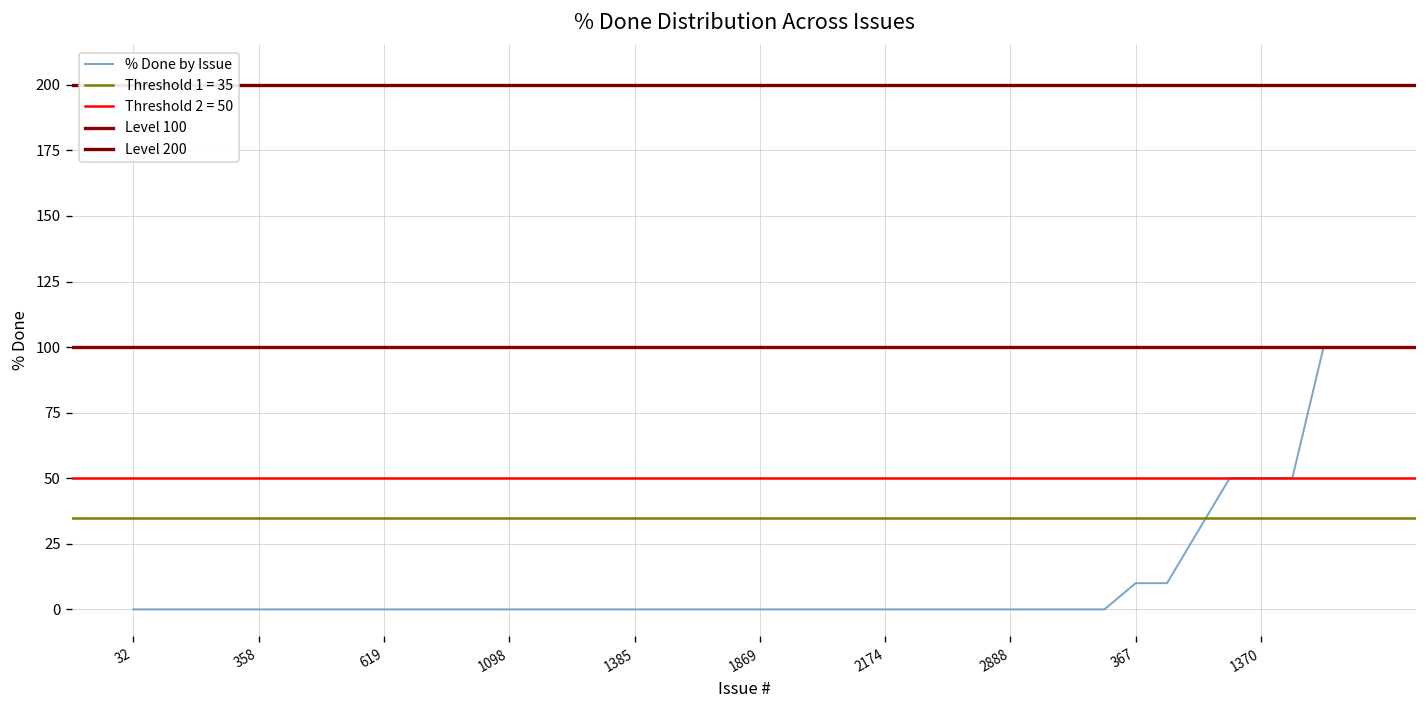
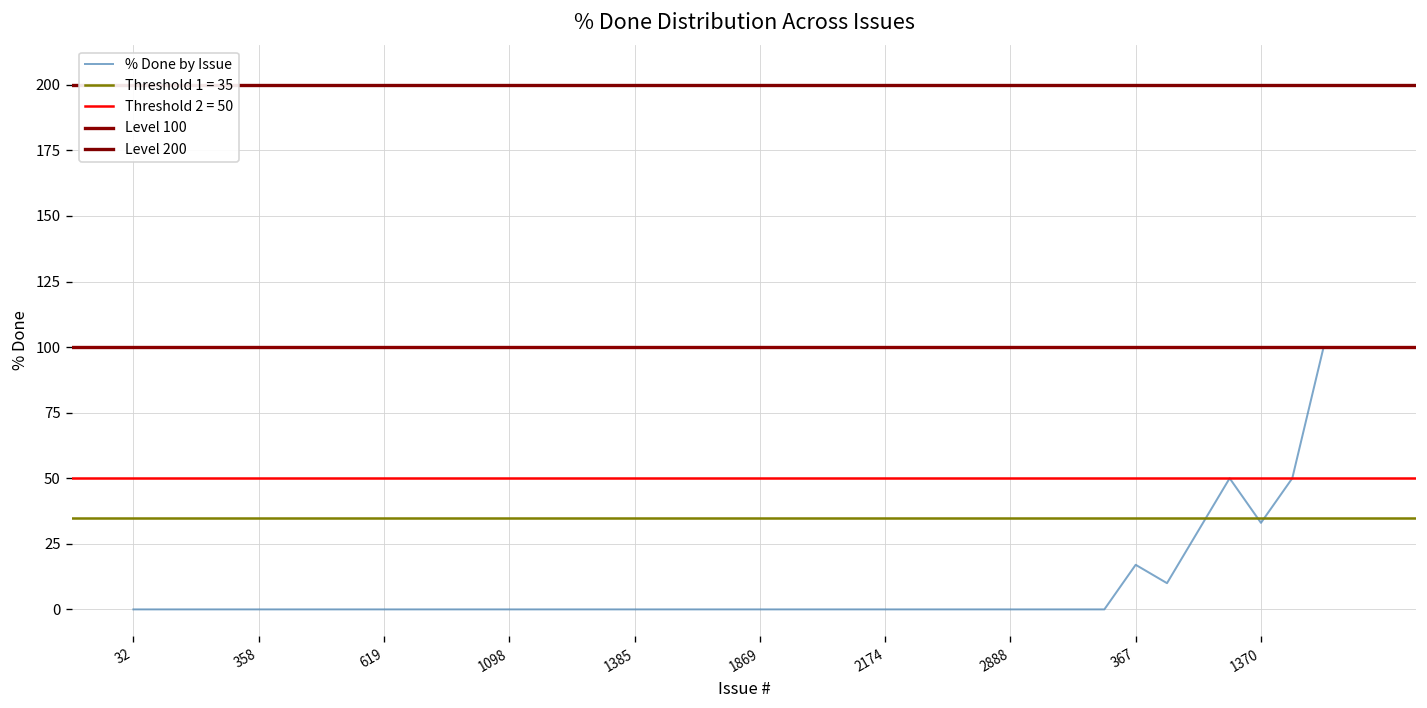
367: 10 -> 17
1370: 50 -> 33
